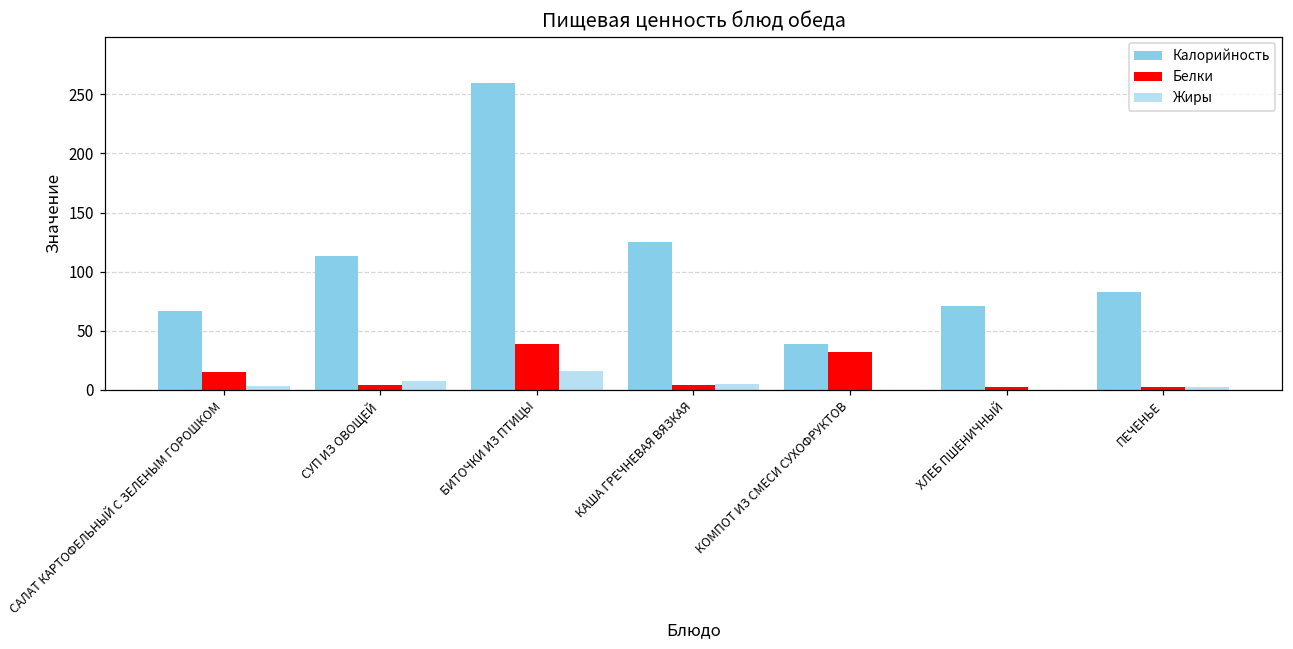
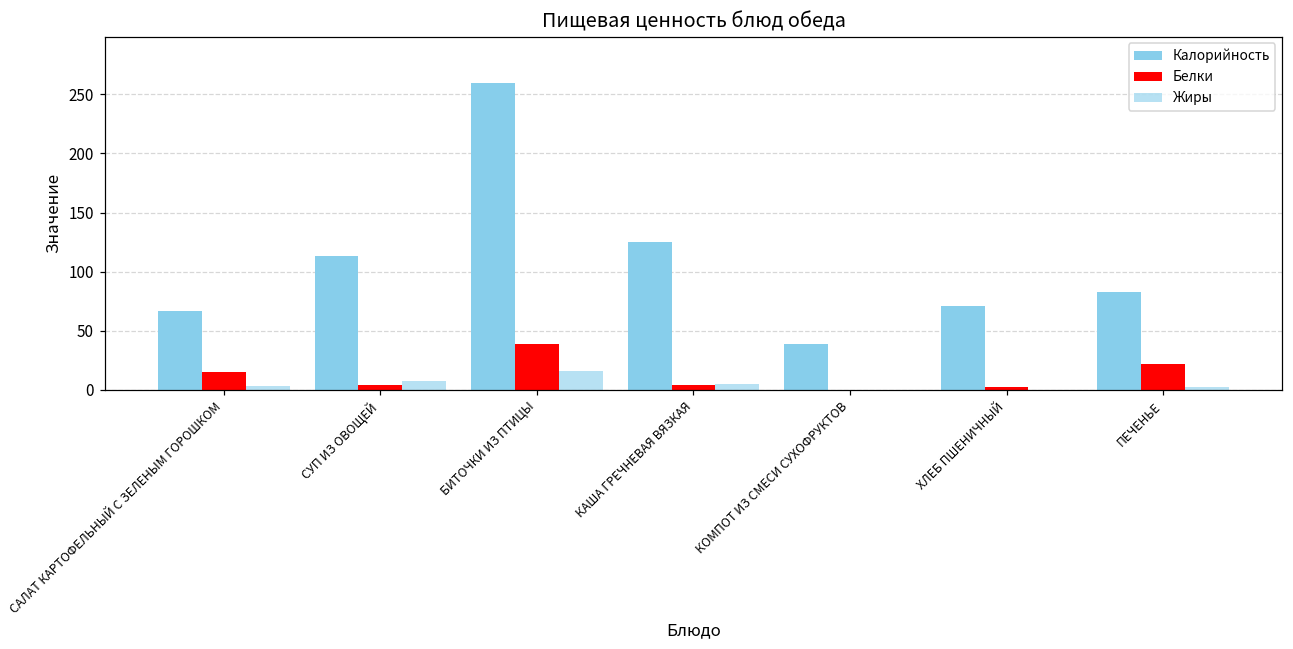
Белки, КОМПОТ ИЗ СМЕСИ СУХОФРУКТОВ: 32 -> 0
Белки, ПЕЧЕНЬЕ: 2 -> 22
